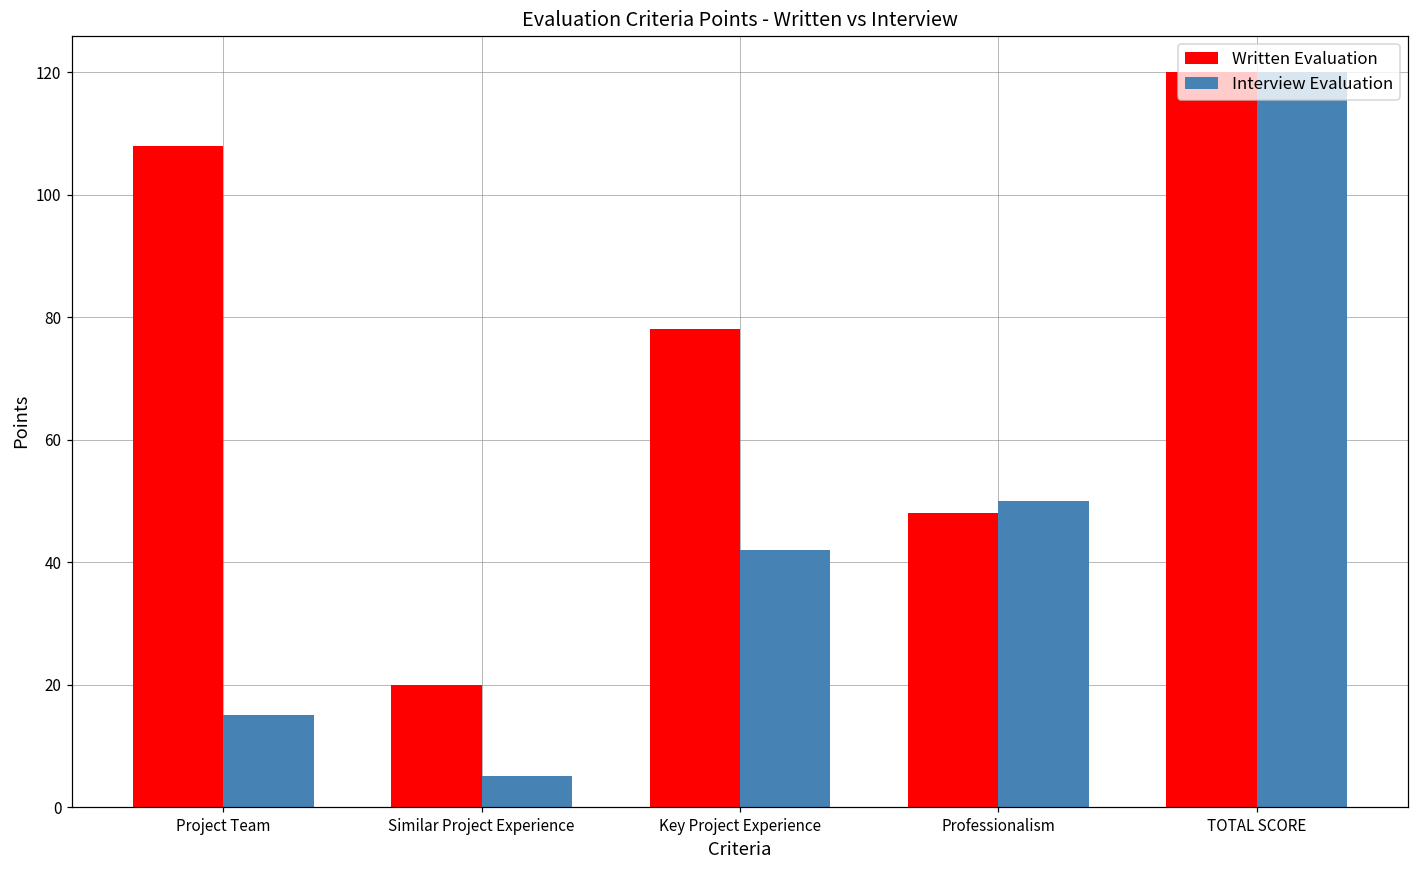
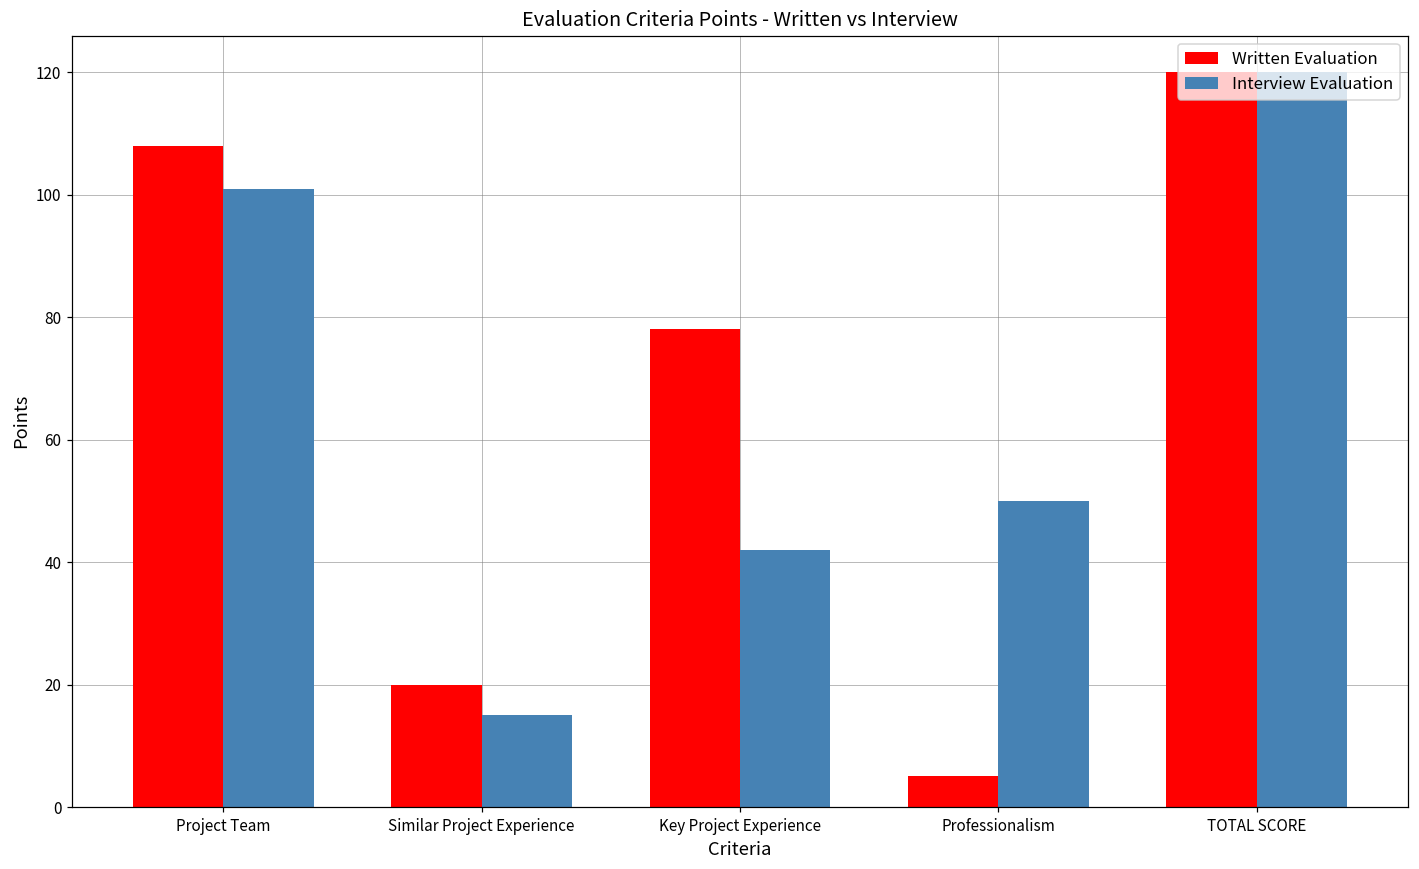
Interview Evaluation, Project Team: 15 -> 101
Interview Evaluation, Similar Project Experience: 5 -> 15
Written Evaluation, Professionalism: 48 -> 5
